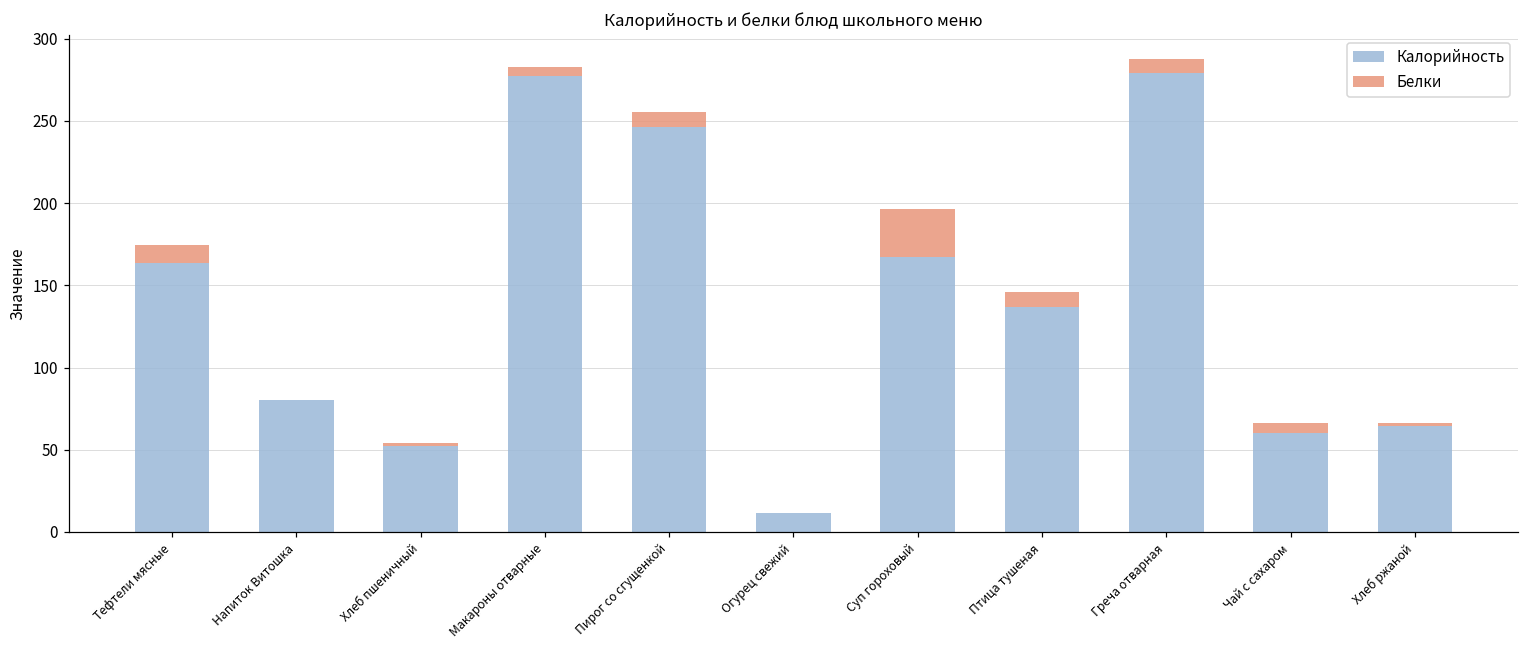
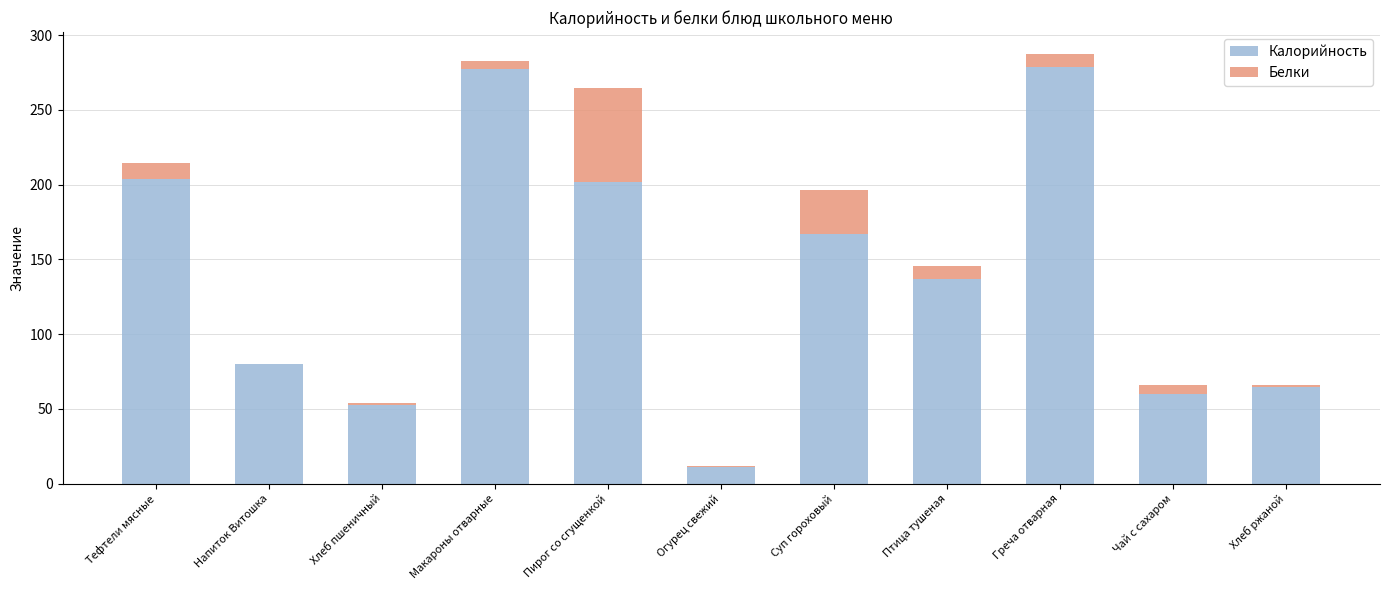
Калорийность, Тефтели мясные: 164 -> 204
Калорийность, Пирог со сгущенкой: 247 -> 202
Белки, Пирог со сгущенкой: 9 -> 63
